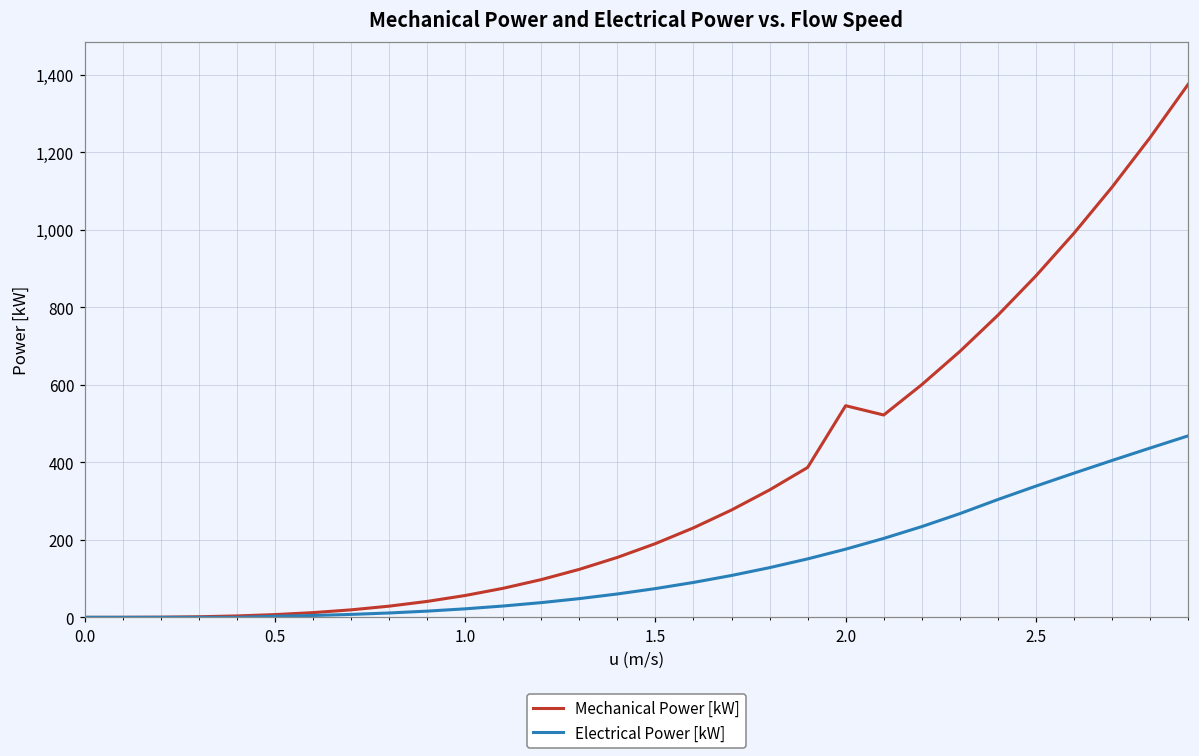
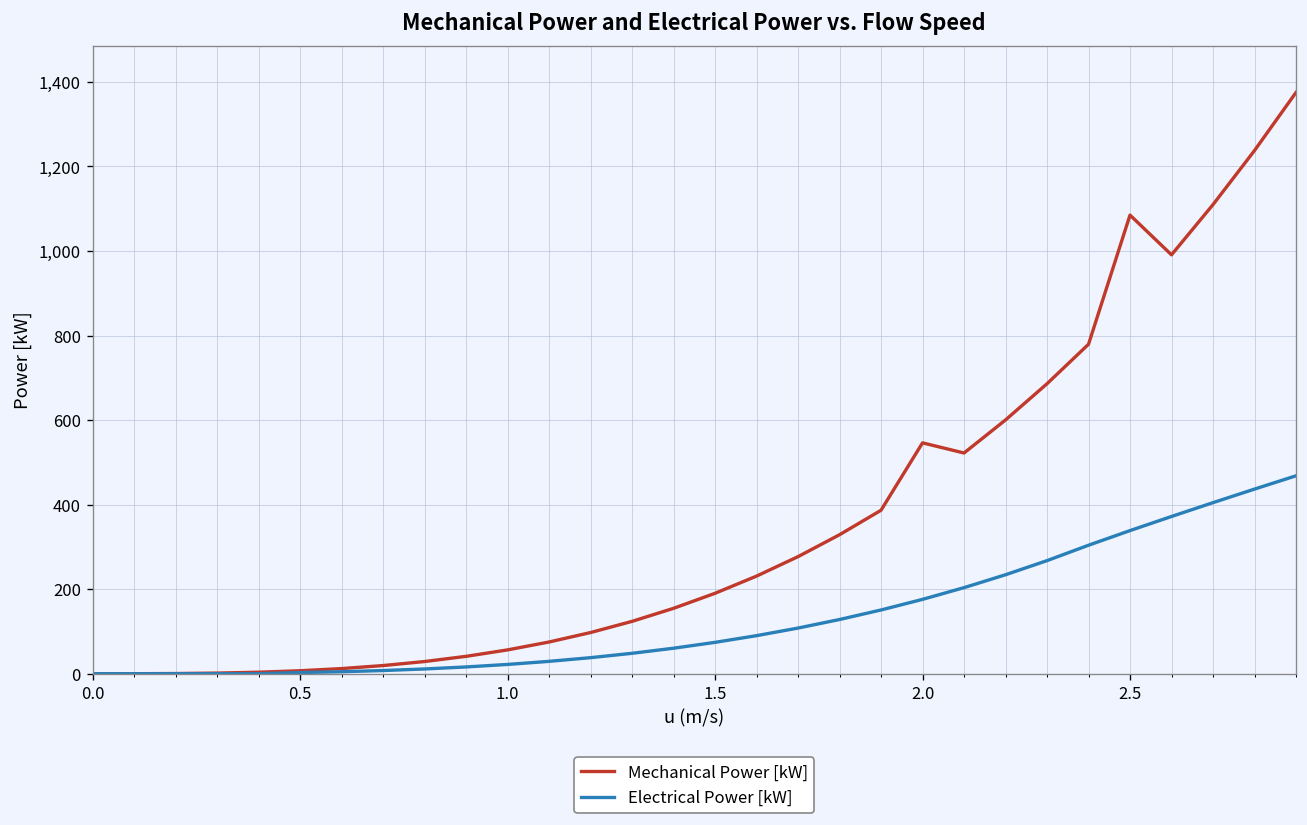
Mechanical Power [kW], 2.5: 880 -> 1,080
